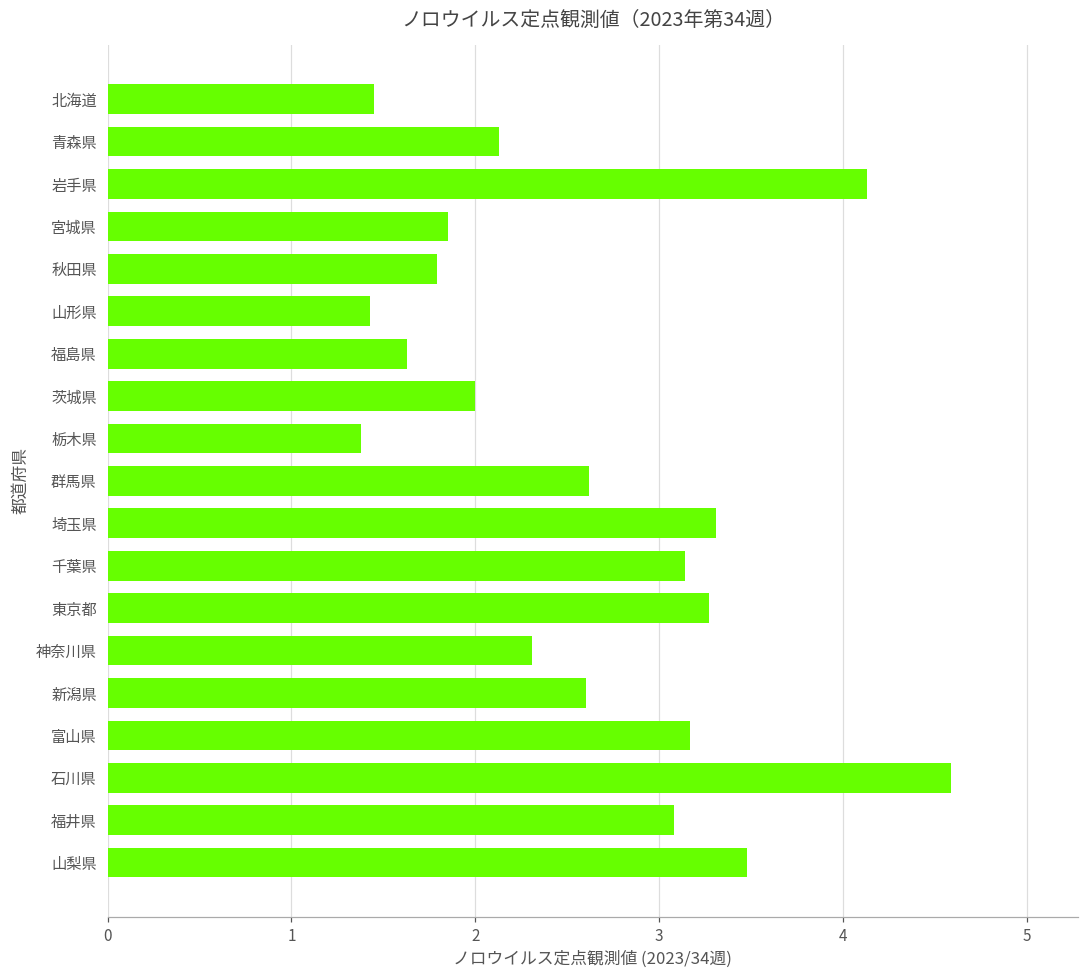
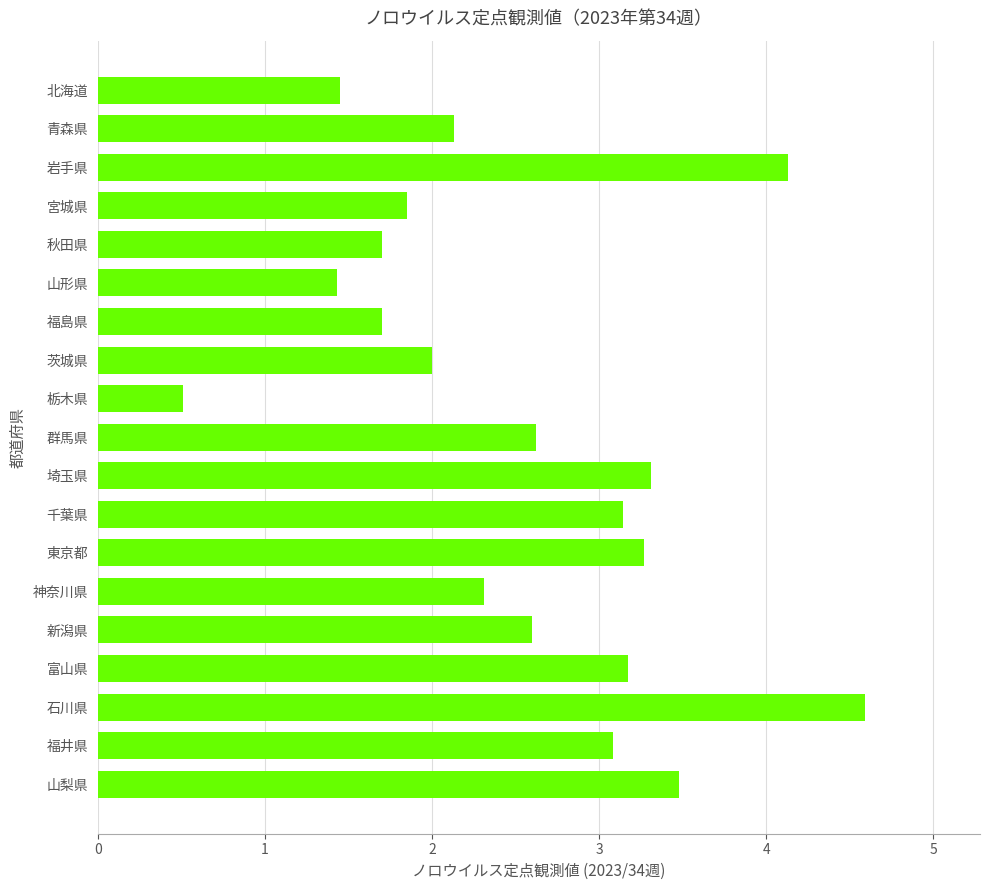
秋田県: 1.79 -> 1.70
福島県: 1.63 -> 1.70
栃木県: 1.38 -> 0.51
